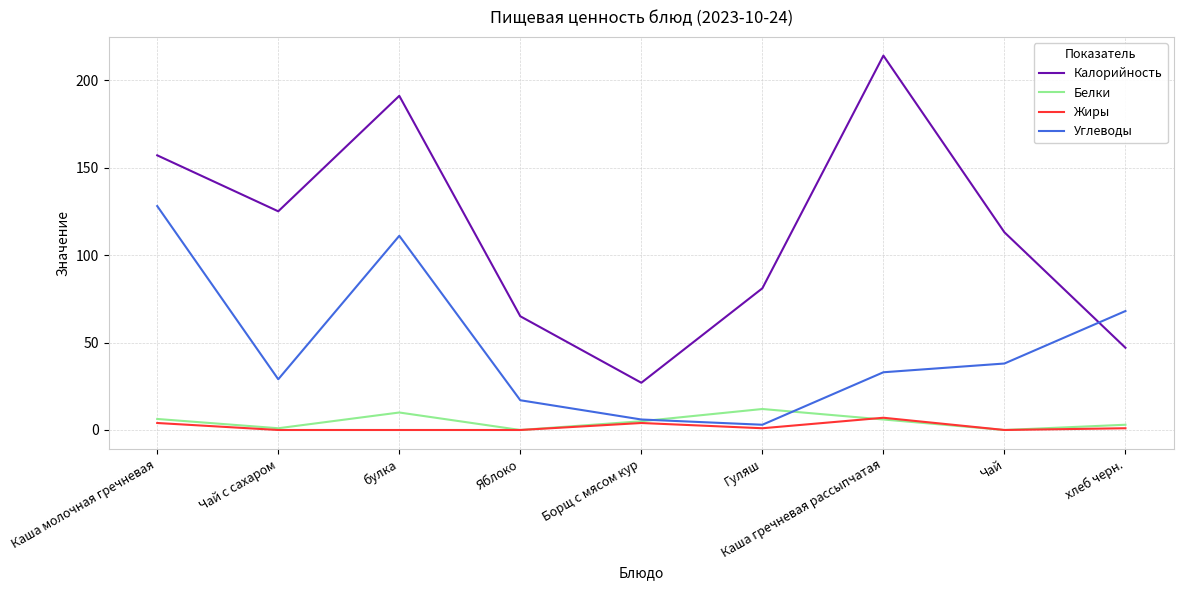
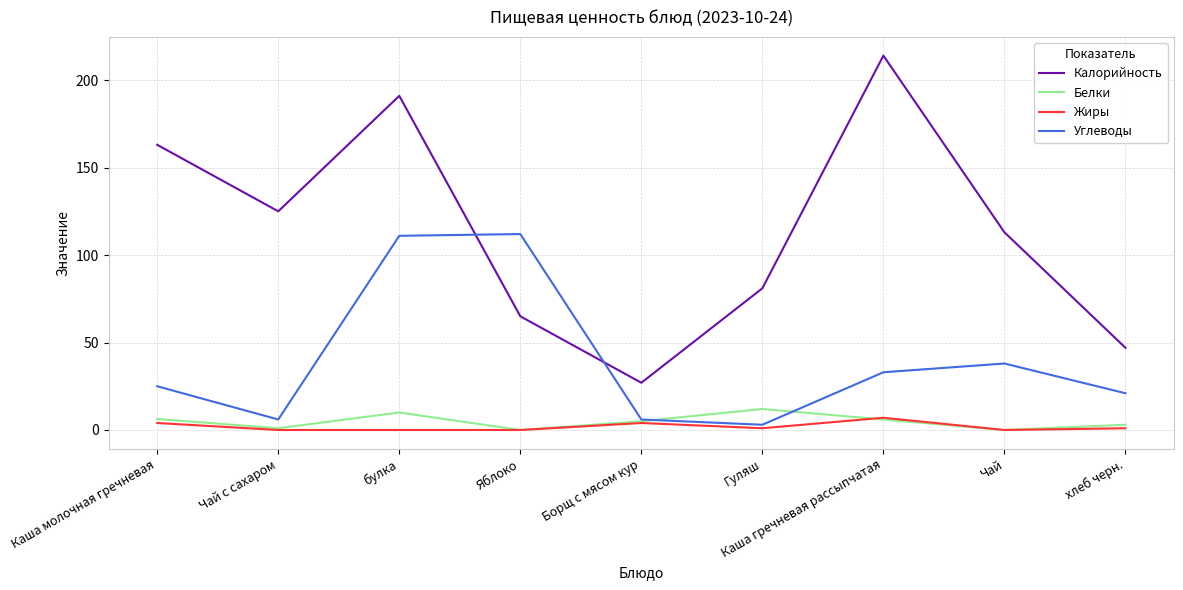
Калорийность, Каша молочная гречневая: 157 -> 163
Углеводы, Каша молочная гречневая: 128 -> 25
Углеводы, Чай с сахаром: 29 -> 6
Углеводы, Яблоко: 17 -> 112
Углеводы, хлеб черн.: 68 -> 21
